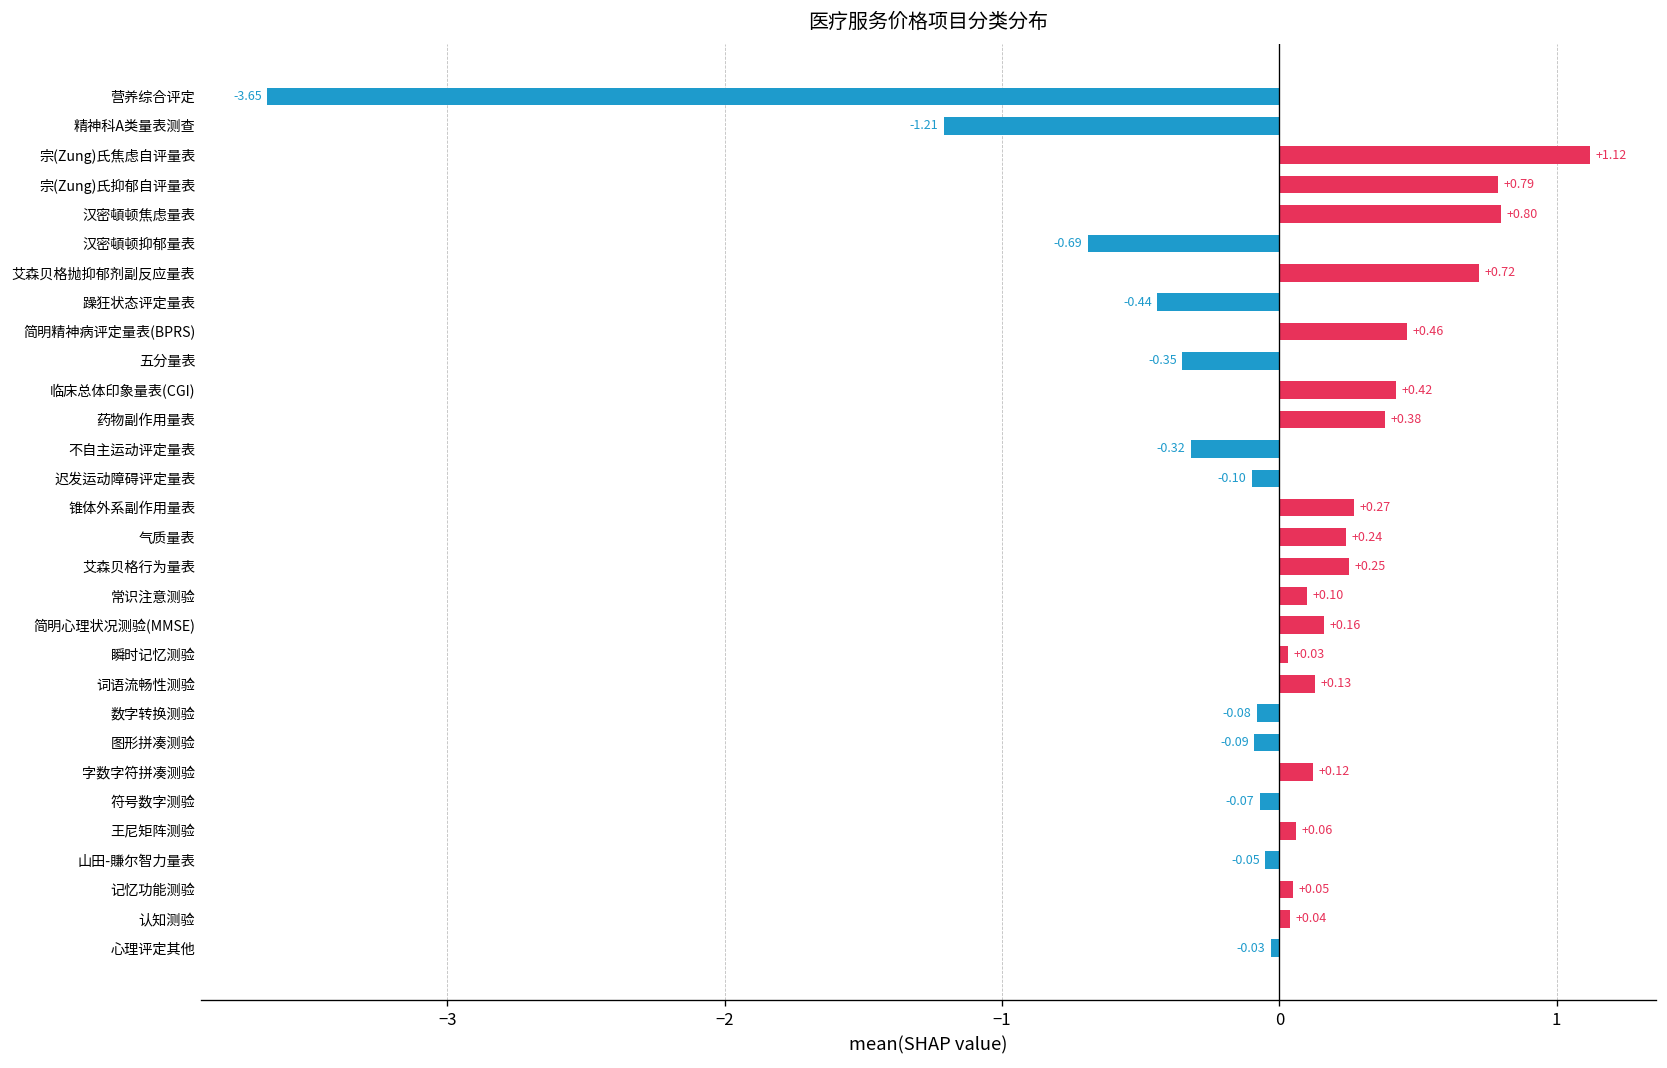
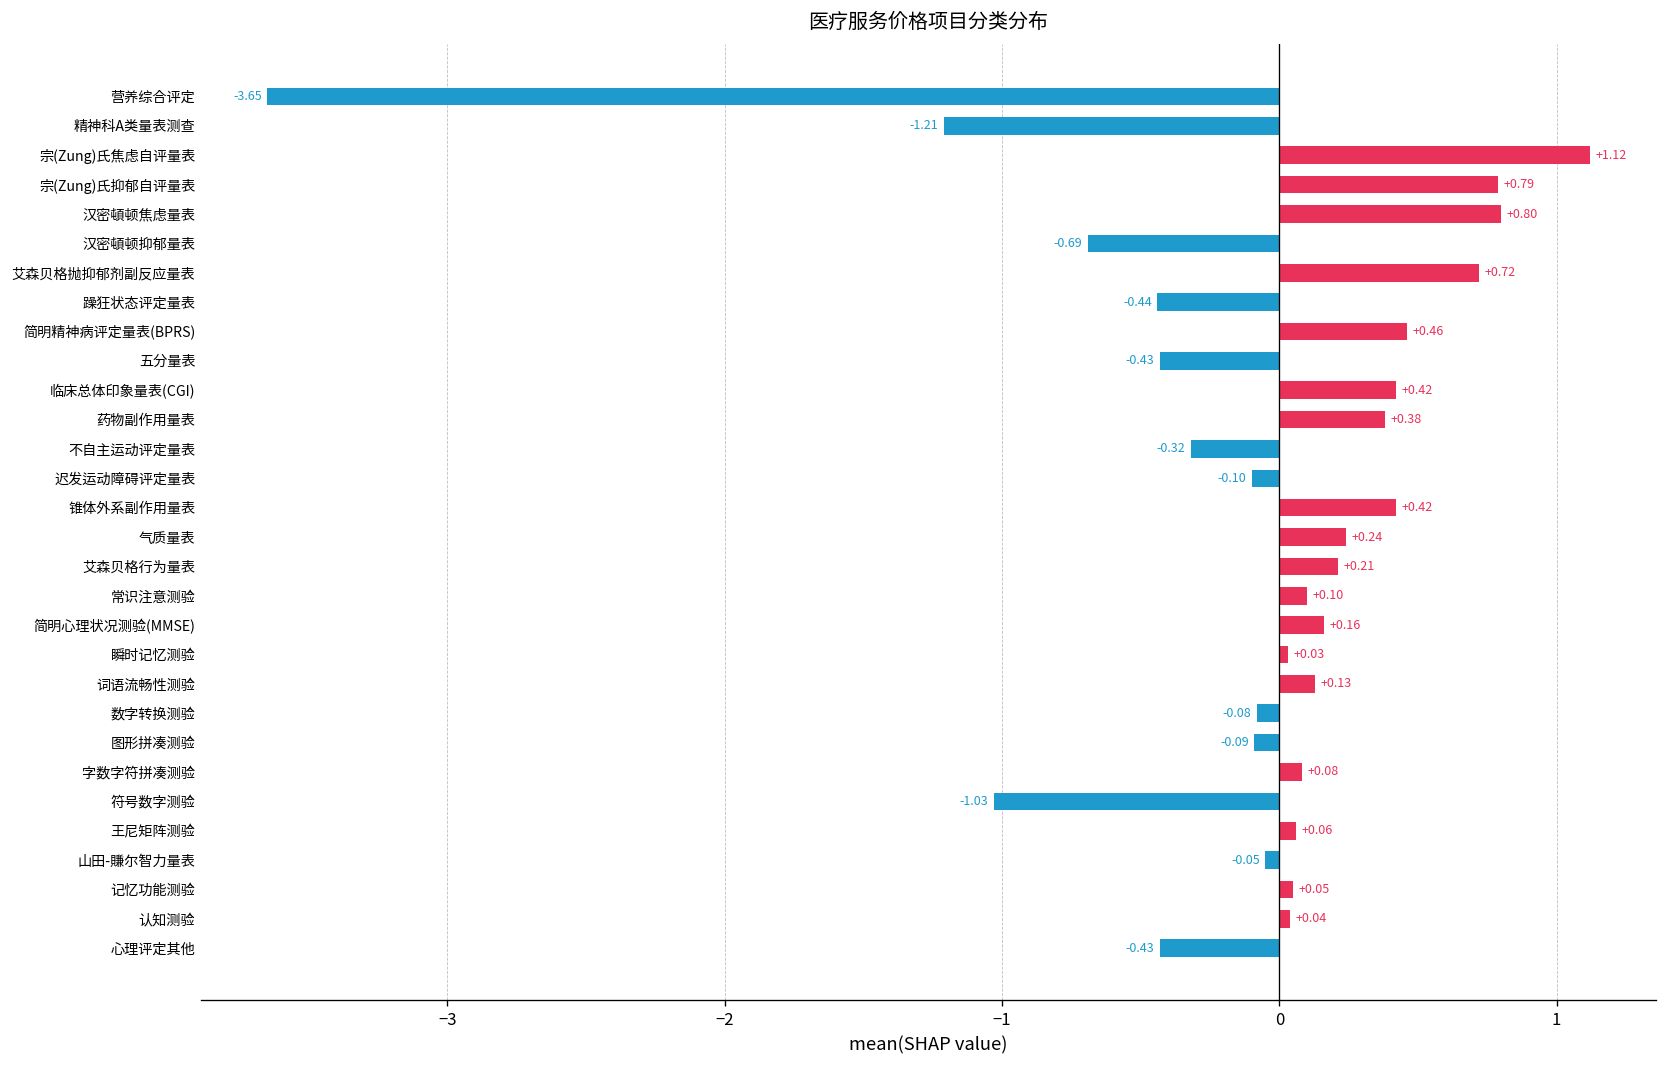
五分量表: -0.35 -> -0.43
锥体外系副作用量表: +0.27 -> +0.42
艾森贝格行为量表: +0.25 -> +0.21
字数字符拼凑测验: +0.12 -> +0.08
符号数字测验: -0.07 -> -1.03
心理评定其他: -0.03 -> -0.43
